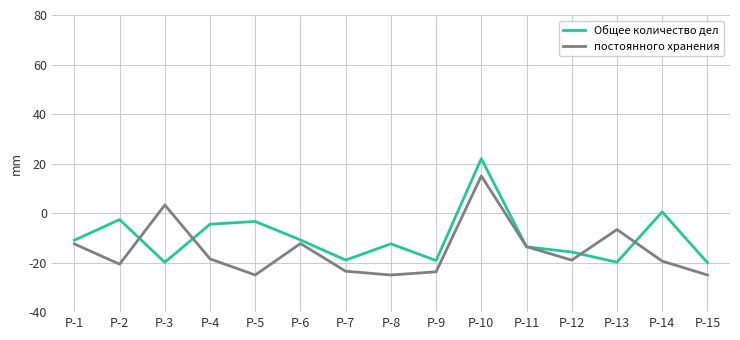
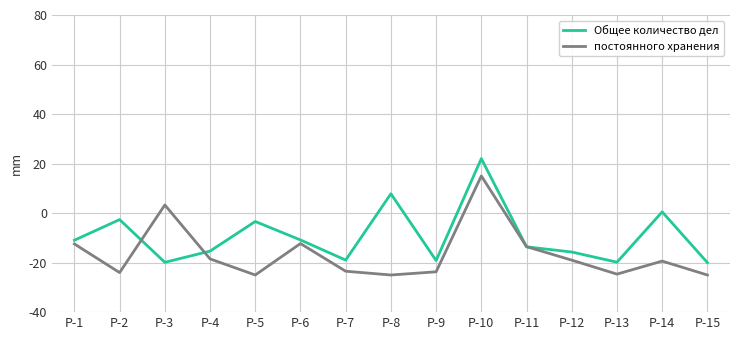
постоянного хранения, Р-2: -21 -> -24
Общее количество дел, Р-4: -4 -> -15
Общее количество дел, Р-8: -12 -> 8
постоянного хранения, Р-13: -7 -> -25
